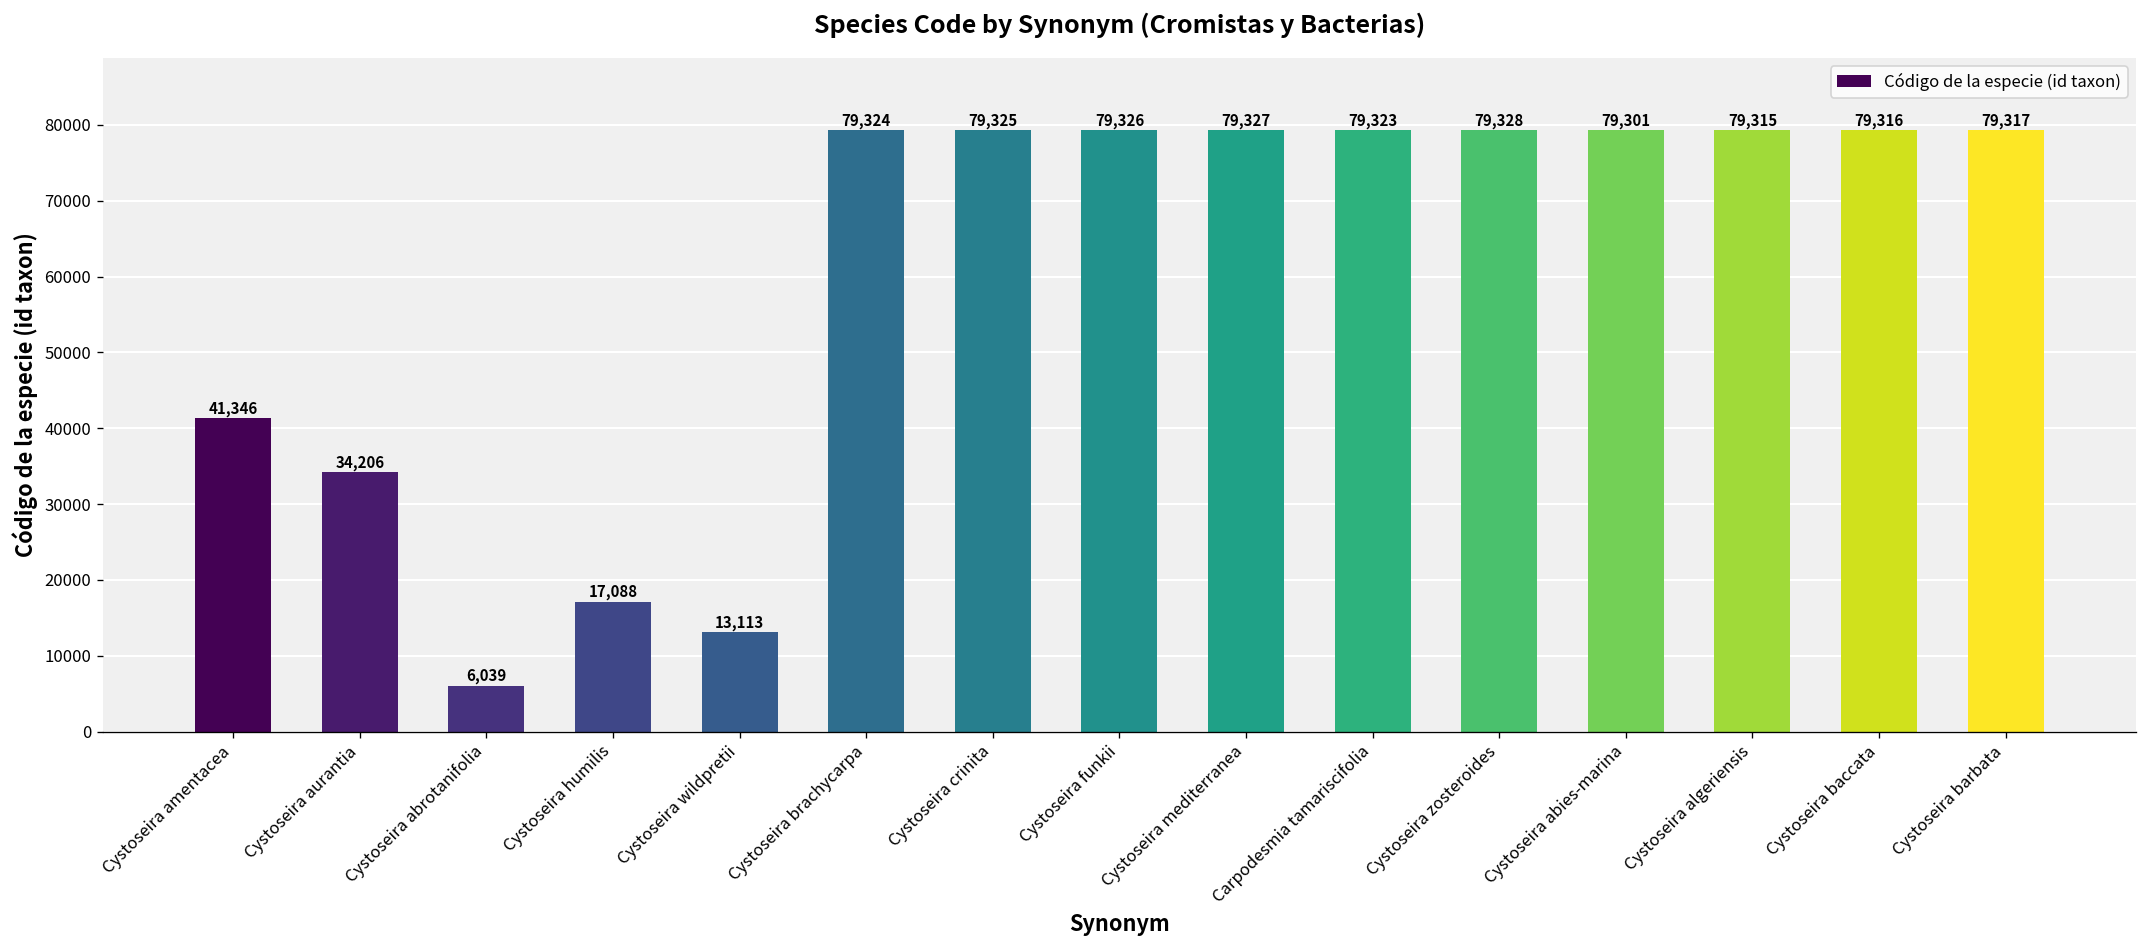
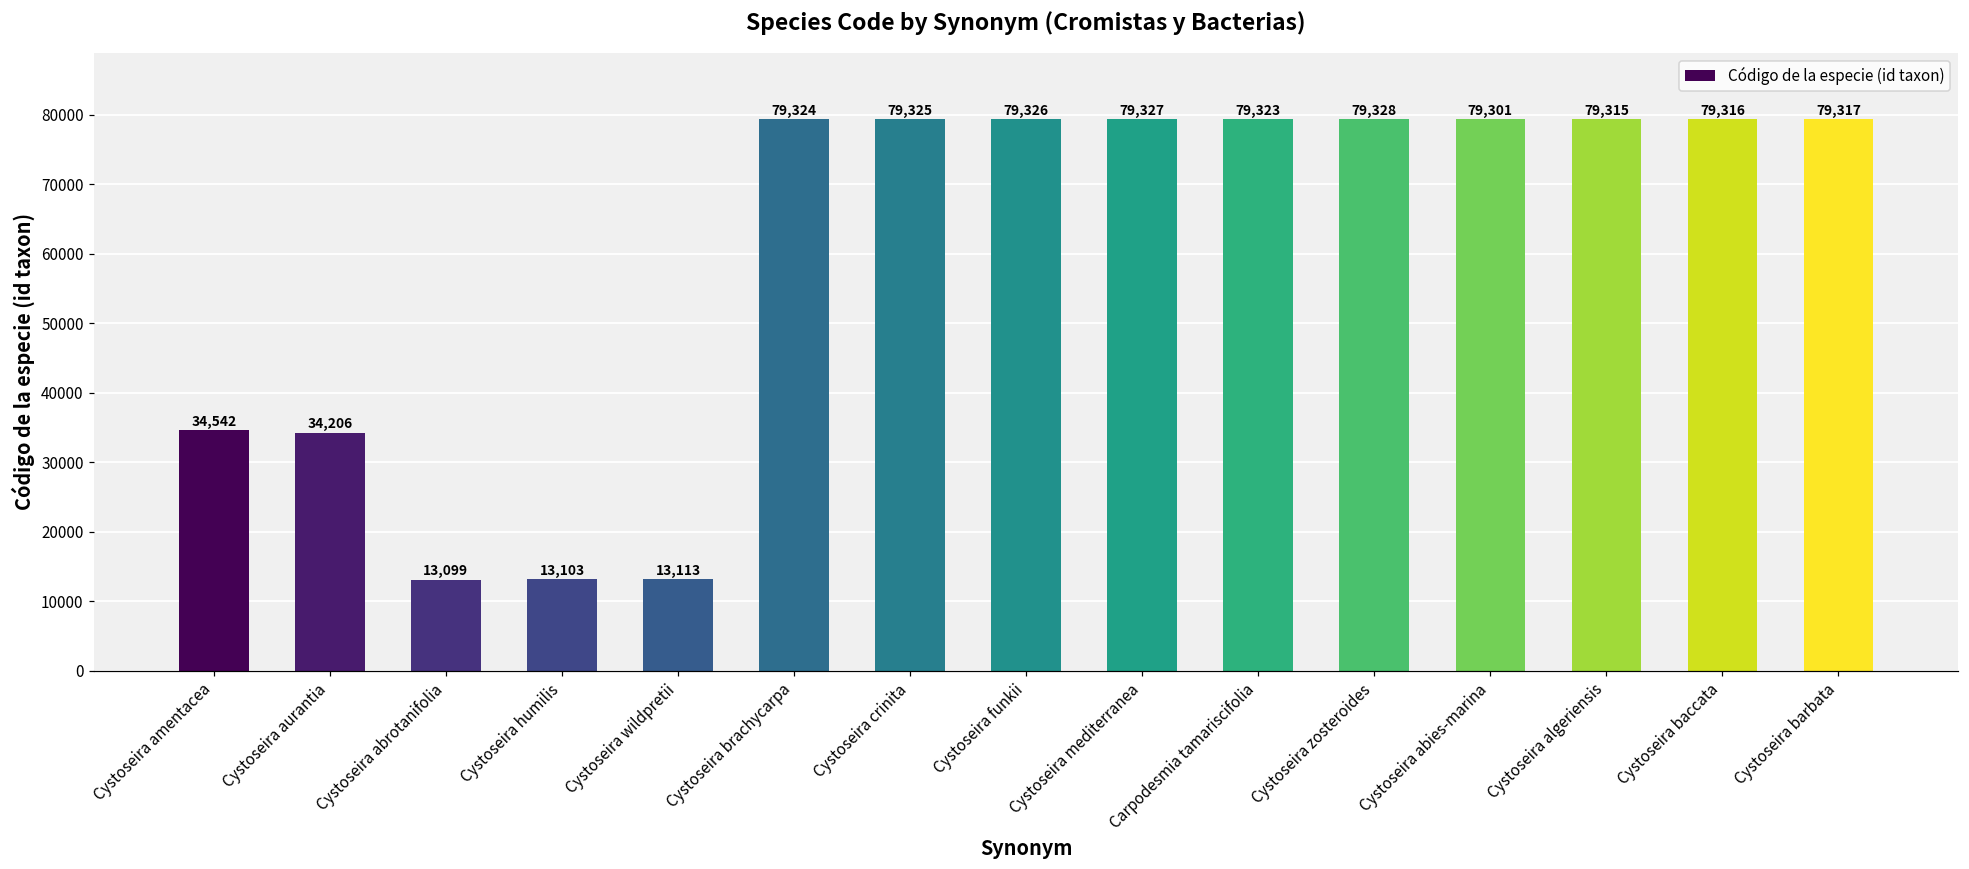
Cystoseira amentacea: 41,346 -> 34,542
Cystoseira abrotanifolia: 6,039 -> 13,099
Cystoseira humilis: 17,088 -> 13,103
